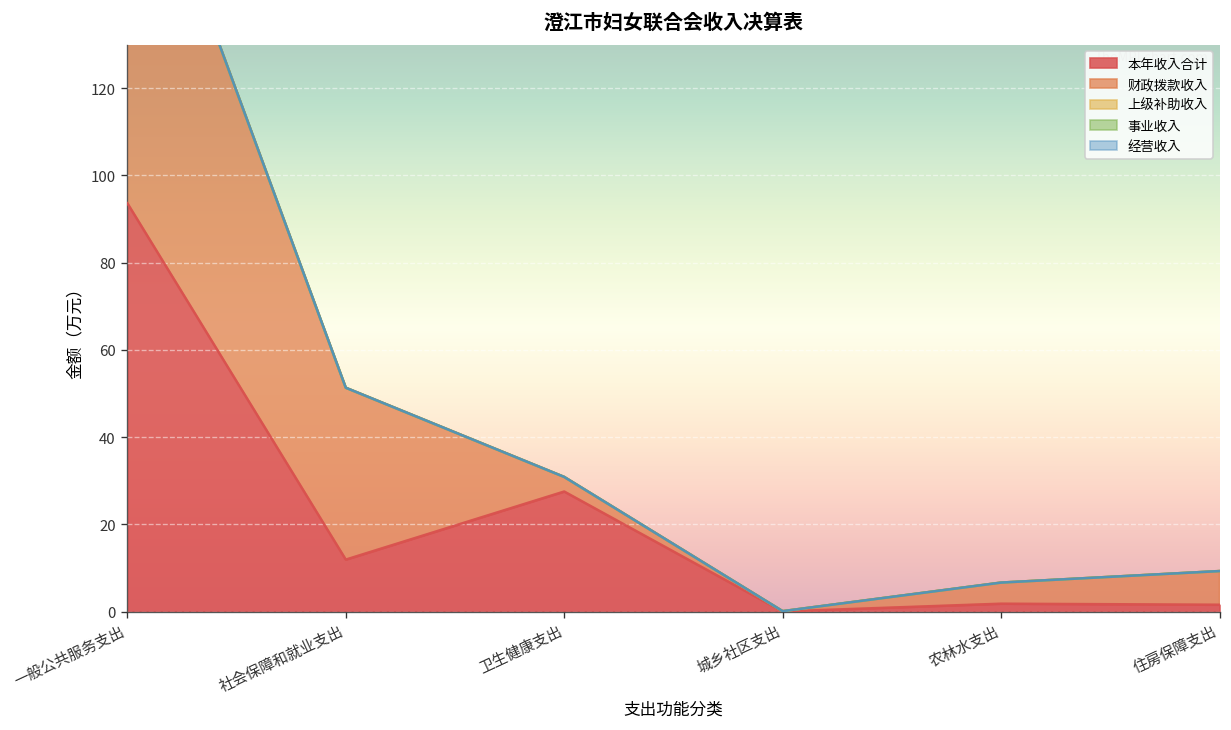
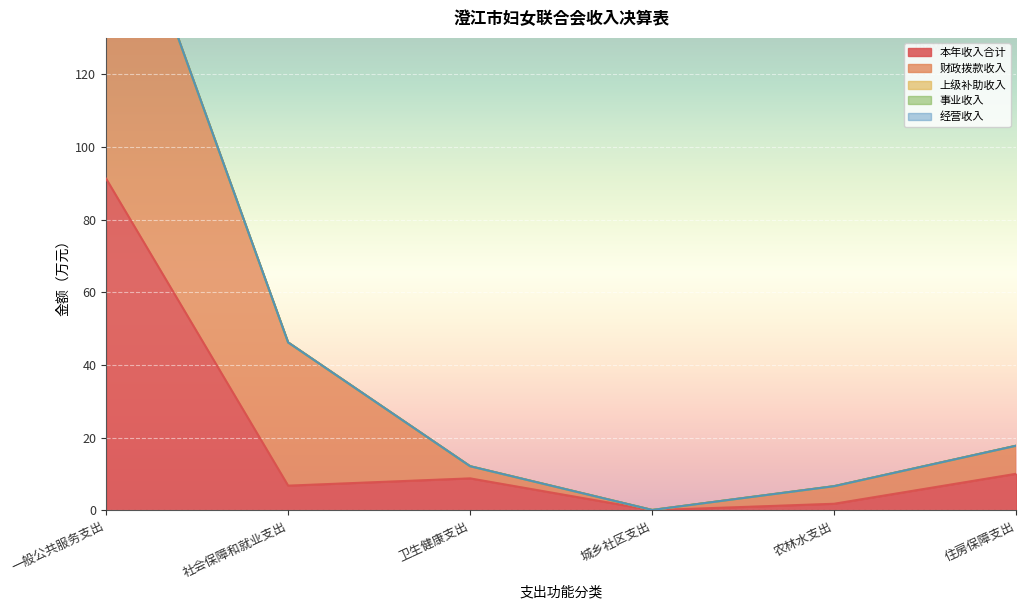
本年收入合计, 一般公共服务支出: 94 -> 91
本年收入合计, 社会保障和就业支出: 12 -> 7
本年收入合计, 卫生健康支出: 28 -> 9
本年收入合计, 住房保障支出: 2 -> 10
